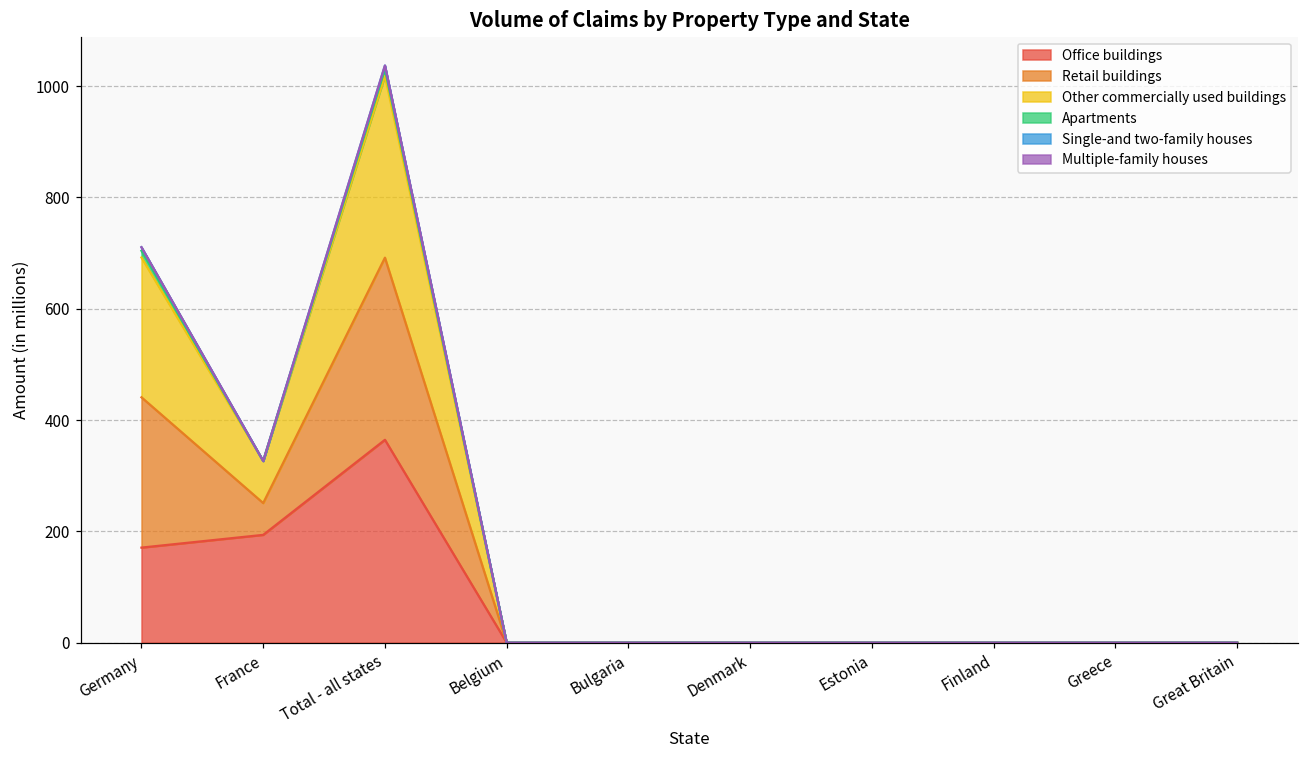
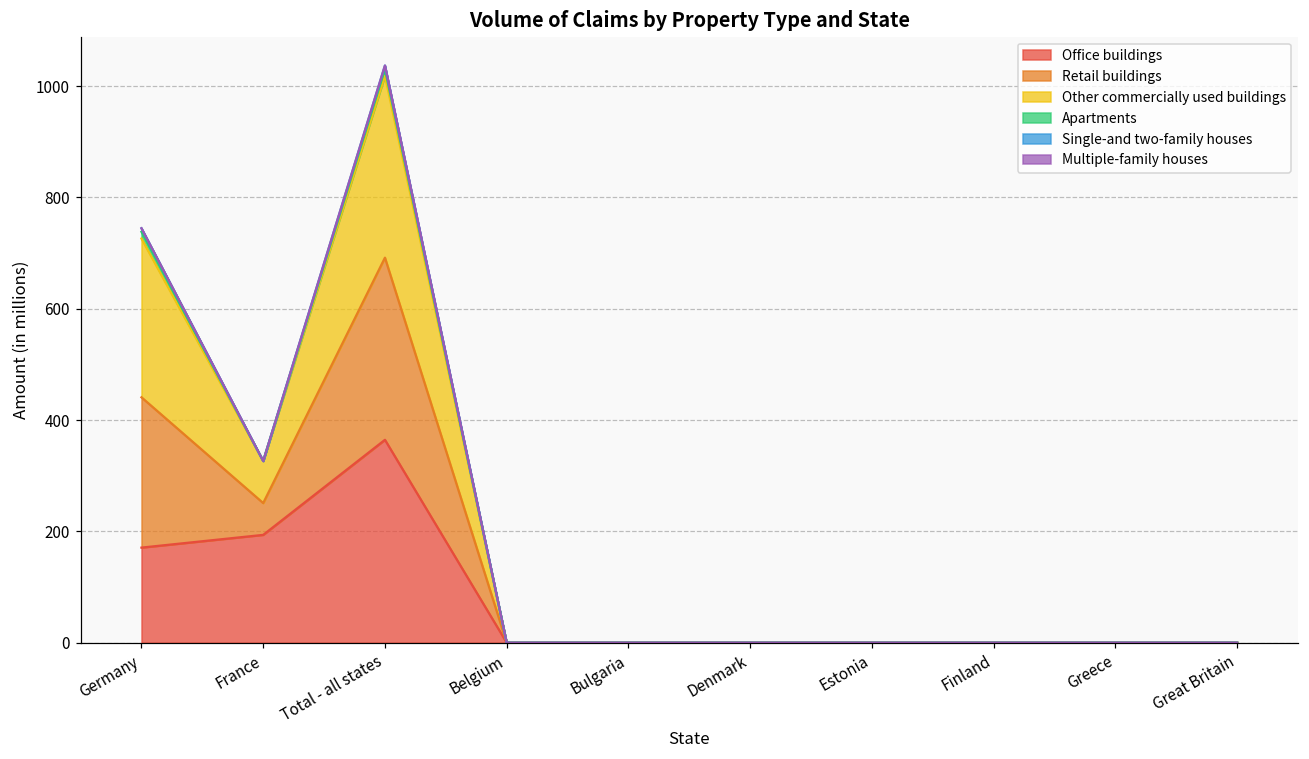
Other commercially used buildings, Germany: 250 -> 290
